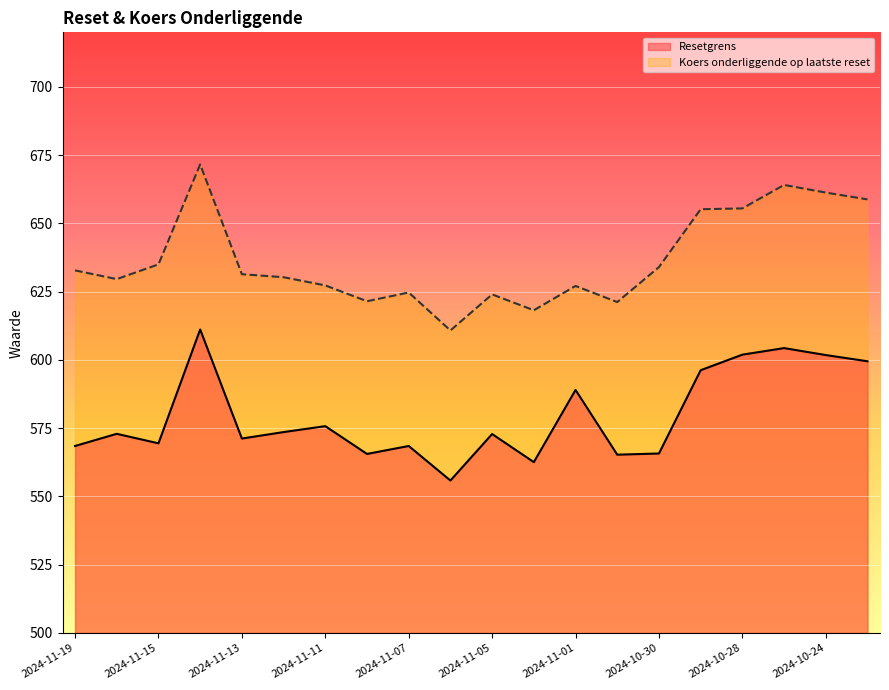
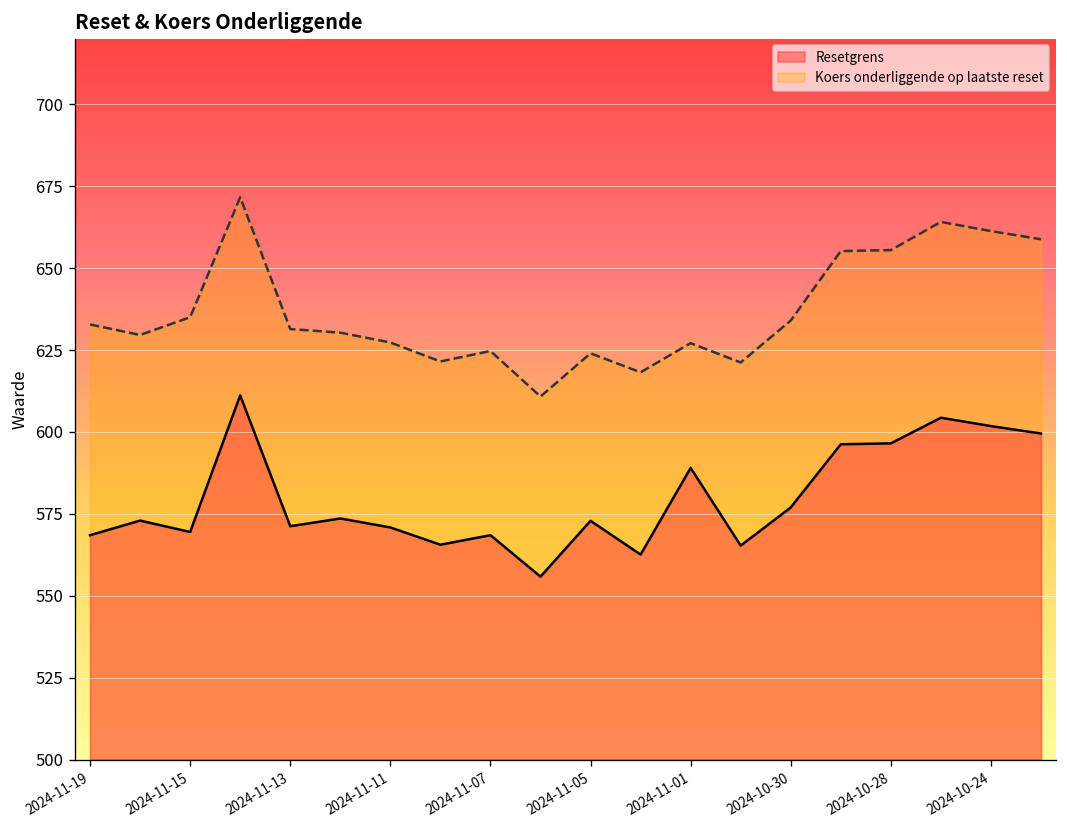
Resetgrens, 2024-11-11: 576 -> 571
Resetgrens, 2024-10-30: 566 -> 577
Resetgrens, 2024-10-28: 602 -> 597
